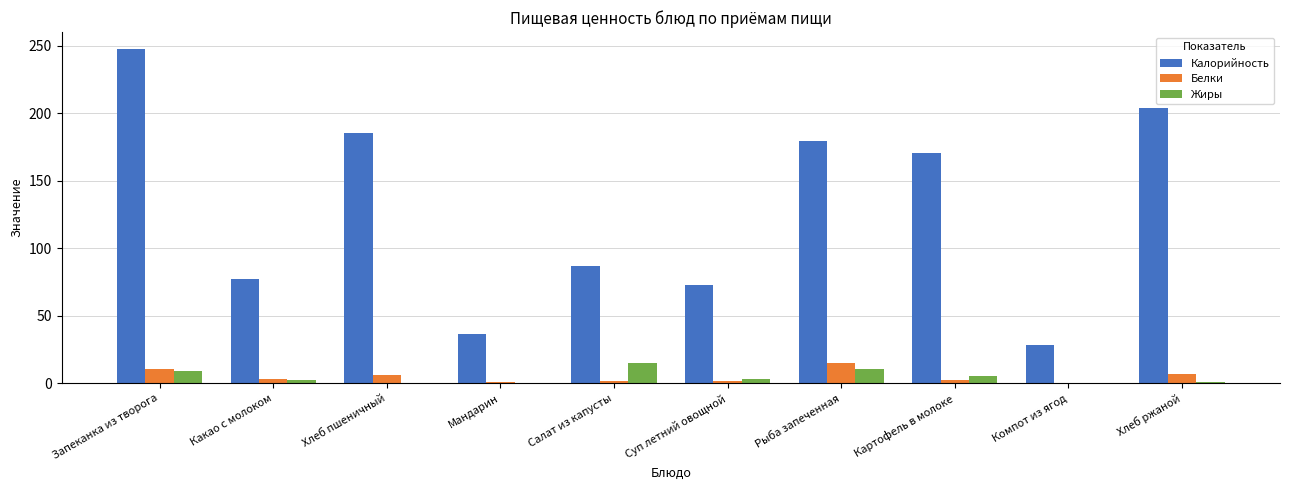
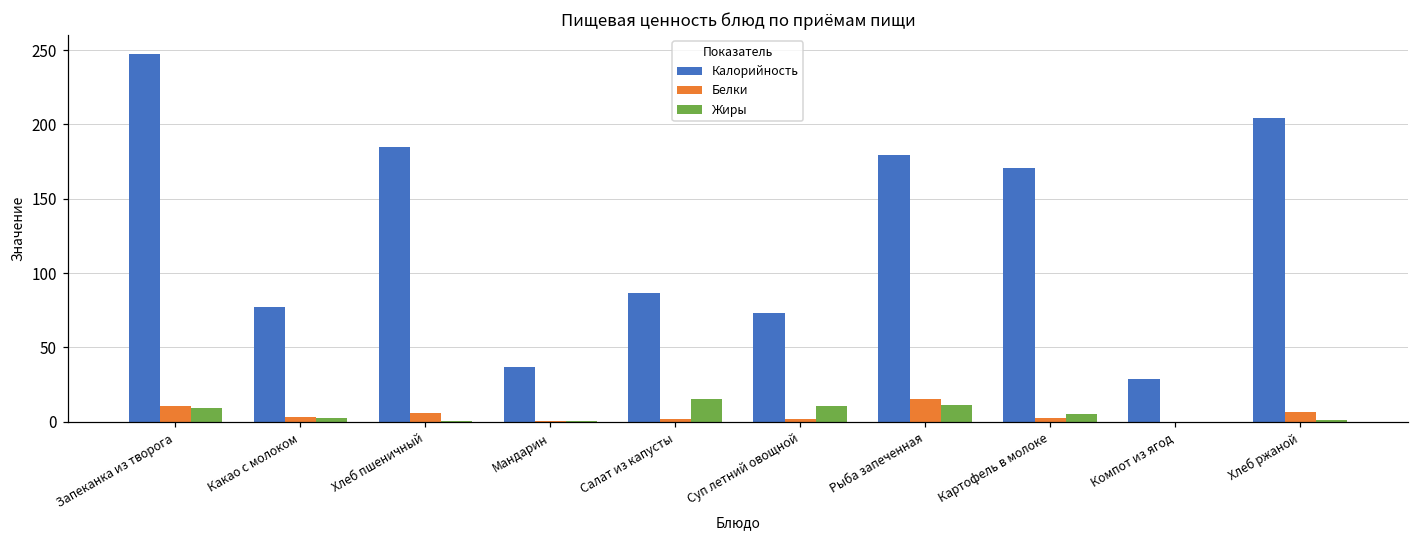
Жиры, Суп летний овощной: 4 -> 10
